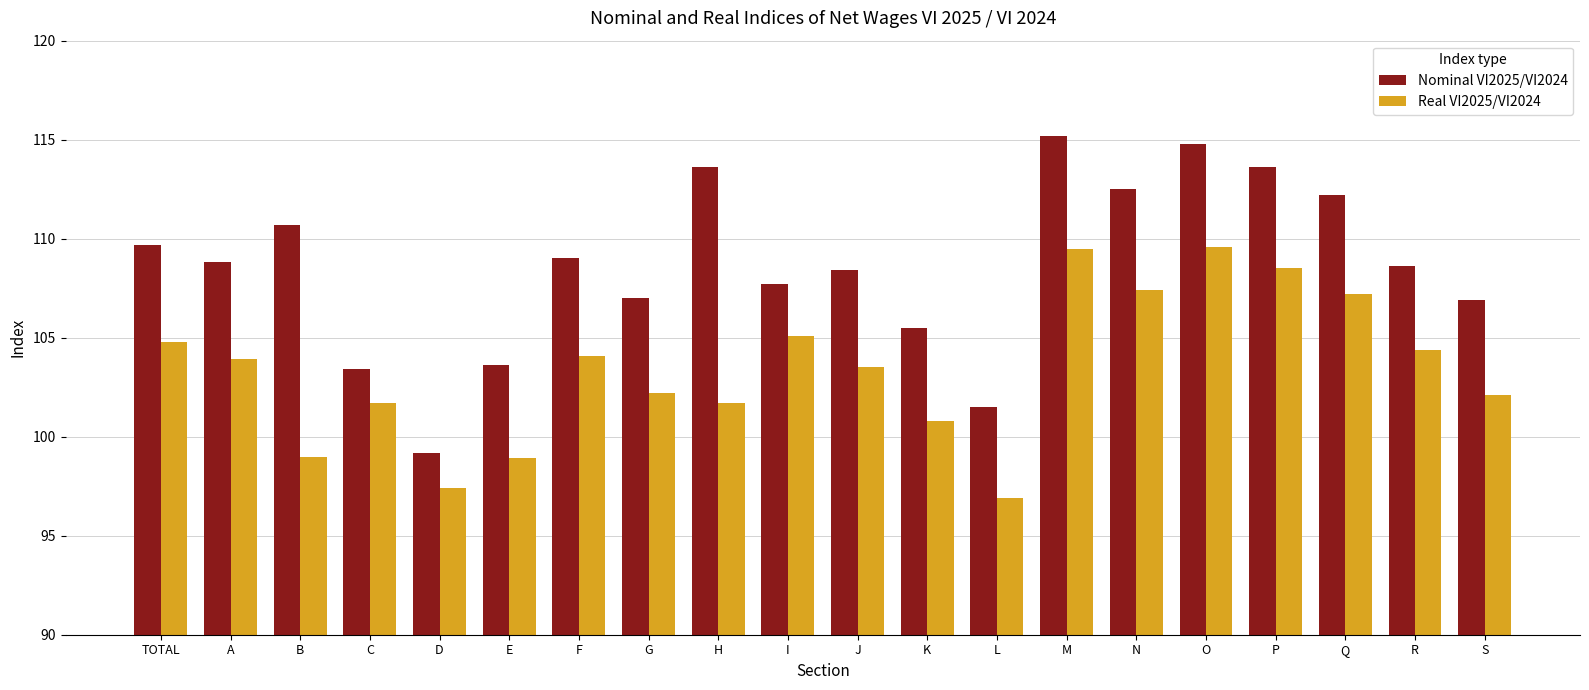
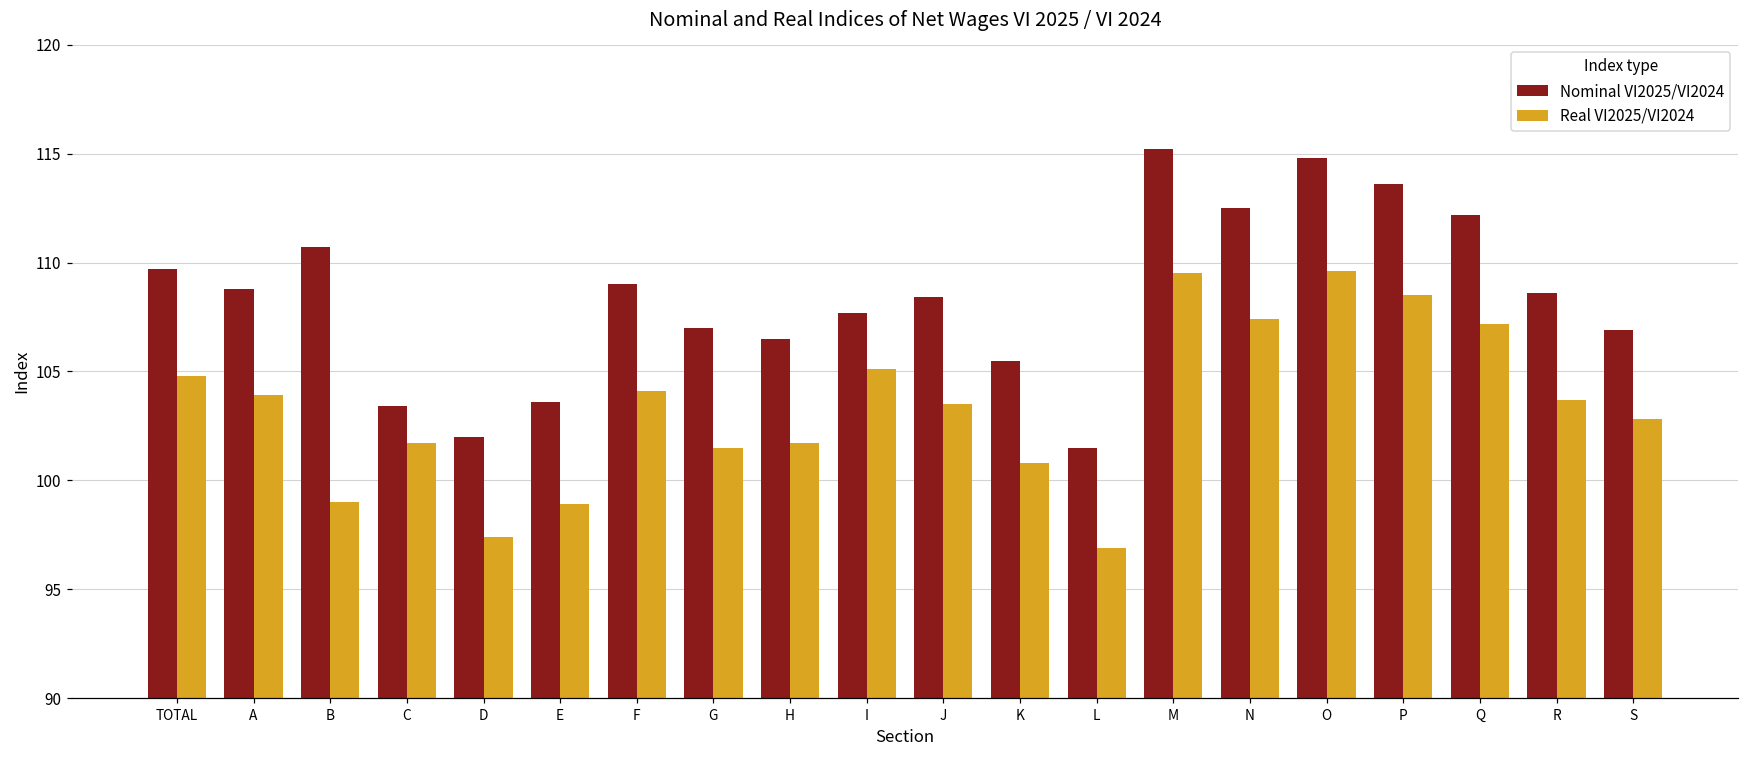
Nominal VI2025/VI2024, D: 99.2 -> 102.0
Real VI2025/VI2024, G: 102.2 -> 101.5
Nominal VI2025/VI2024, H: 113.6 -> 106.5
Real VI2025/VI2024, R: 104.4 -> 103.7
Real VI2025/VI2024, S: 102.1 -> 102.8
